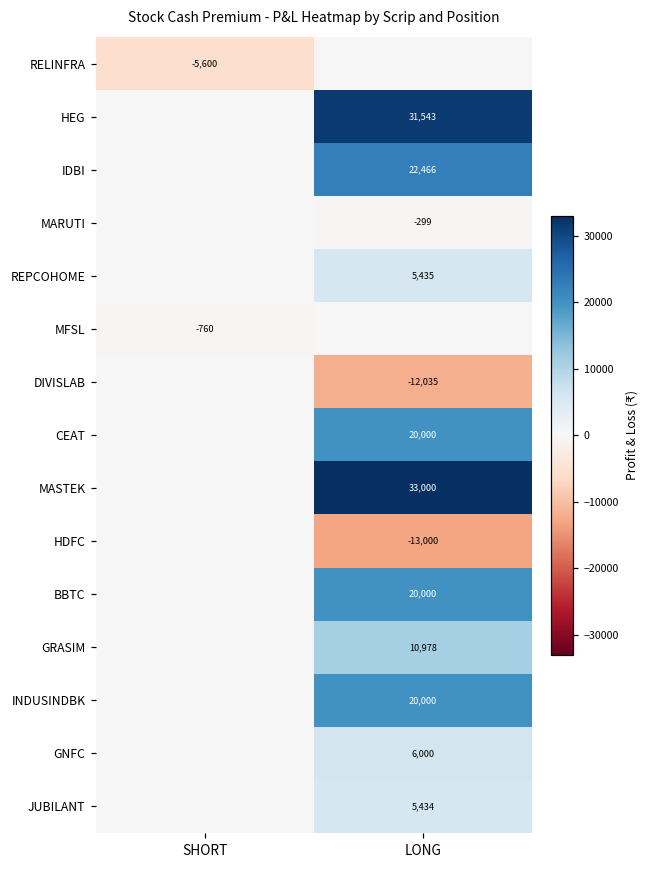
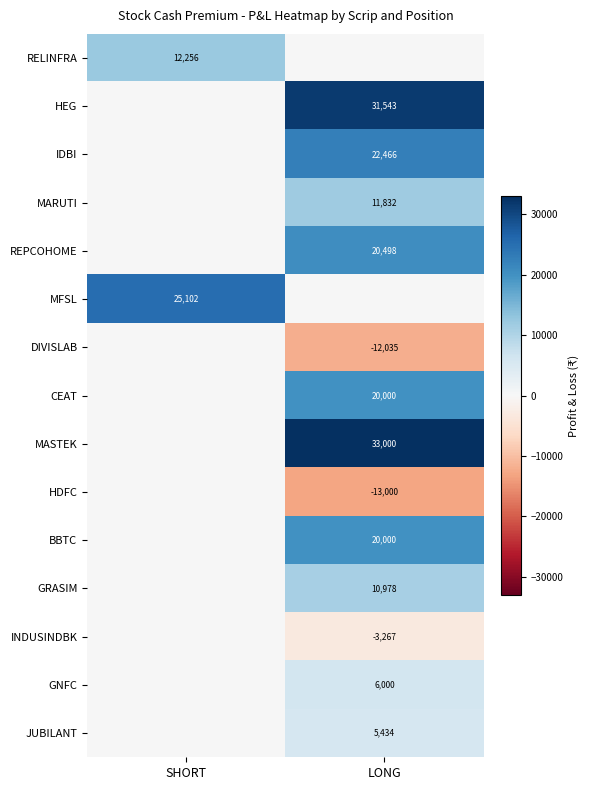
RELINFRA, SHORT: -5,600 -> 12,256
MARUTI, LONG: -299 -> 11,832
REPCOHOME, LONG: 5,435 -> 20,498
MFSL, SHORT: -760 -> 25,102
INDUSINDBK, LONG: 20,000 -> -3,267
